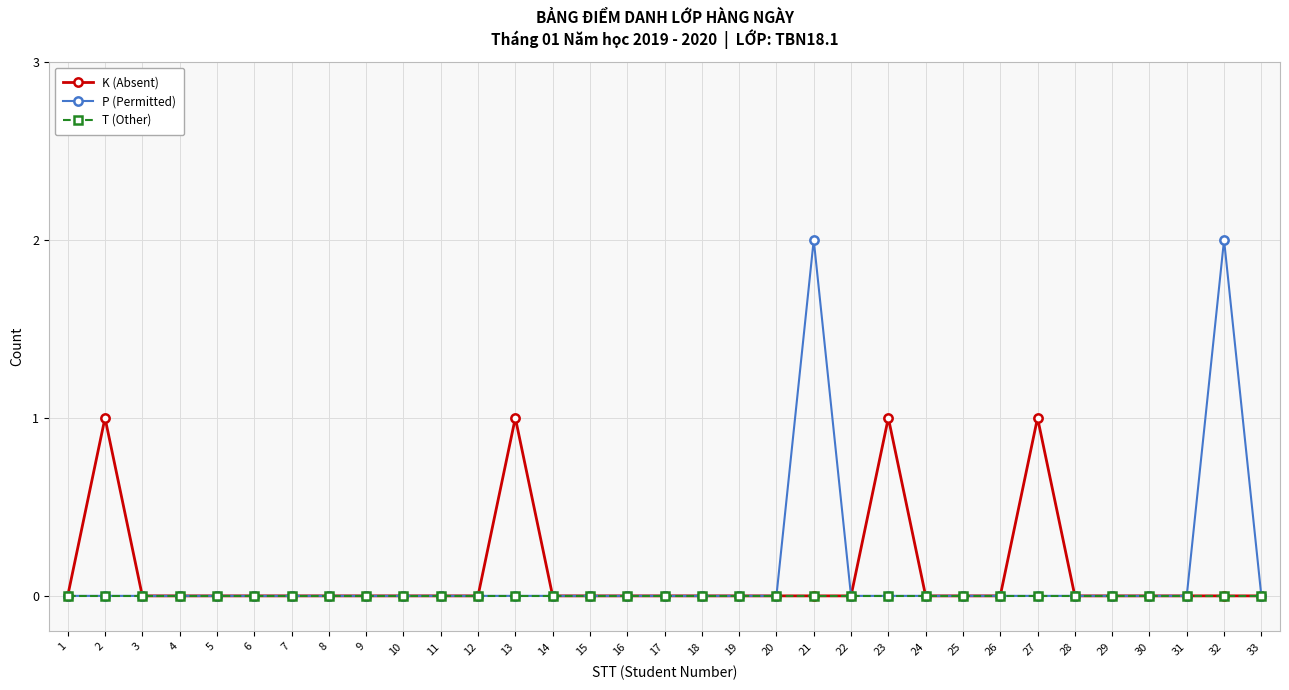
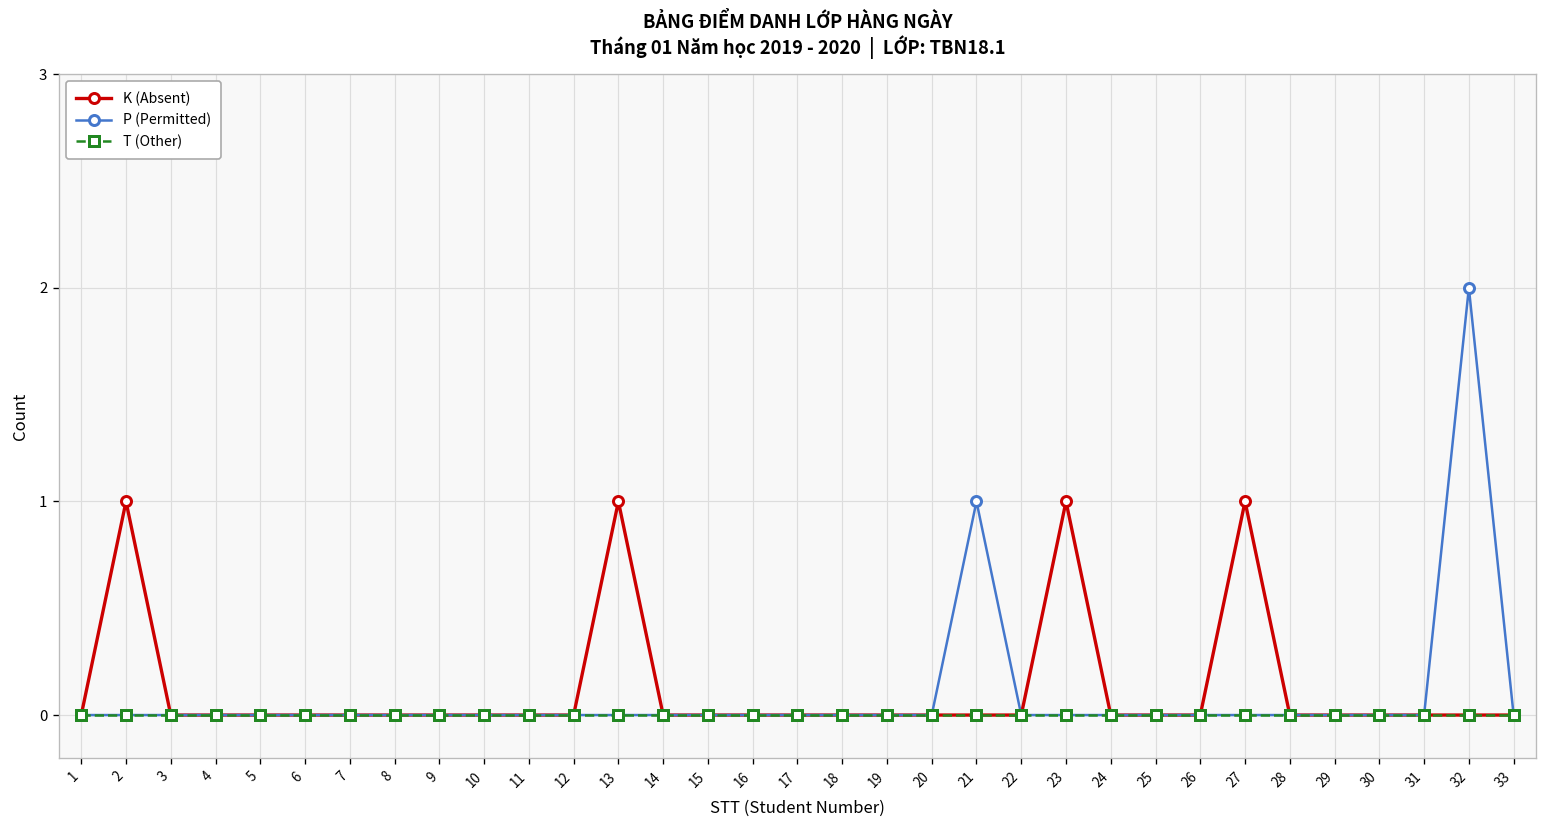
P (Permitted), 21: 2 -> 1
